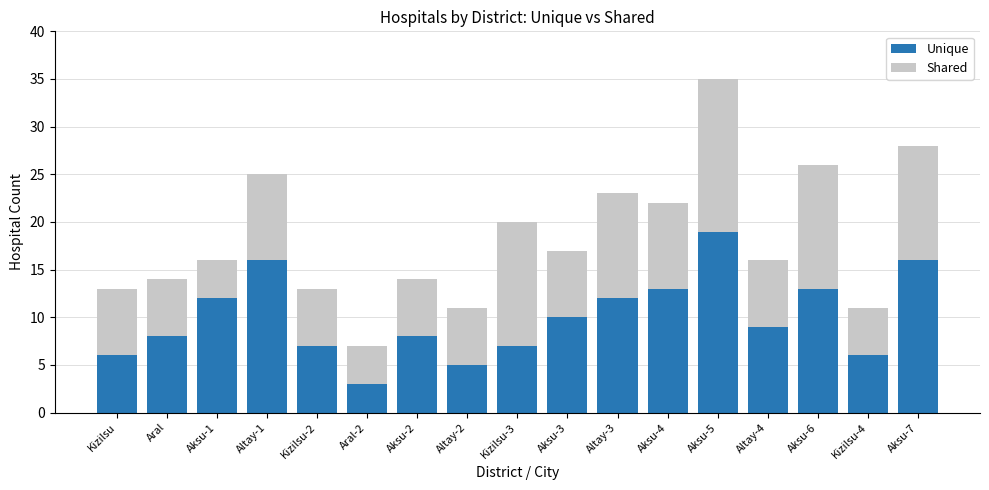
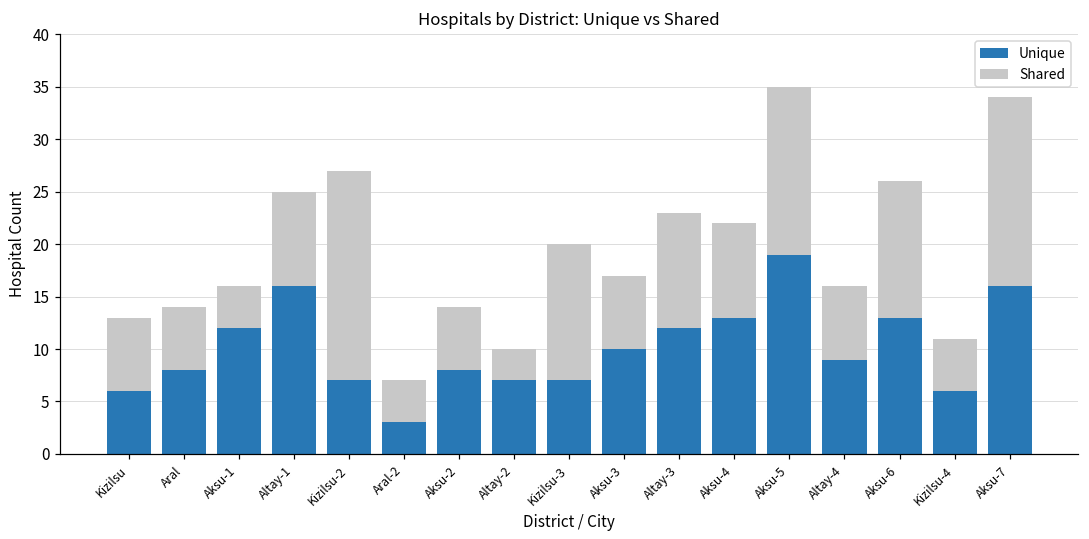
Shared, Kizilsu-2: 6 -> 20
Unique, Altay-2: 5 -> 7
Shared, Altay-2: 6 -> 3
Shared, Aksu-7: 12 -> 18
